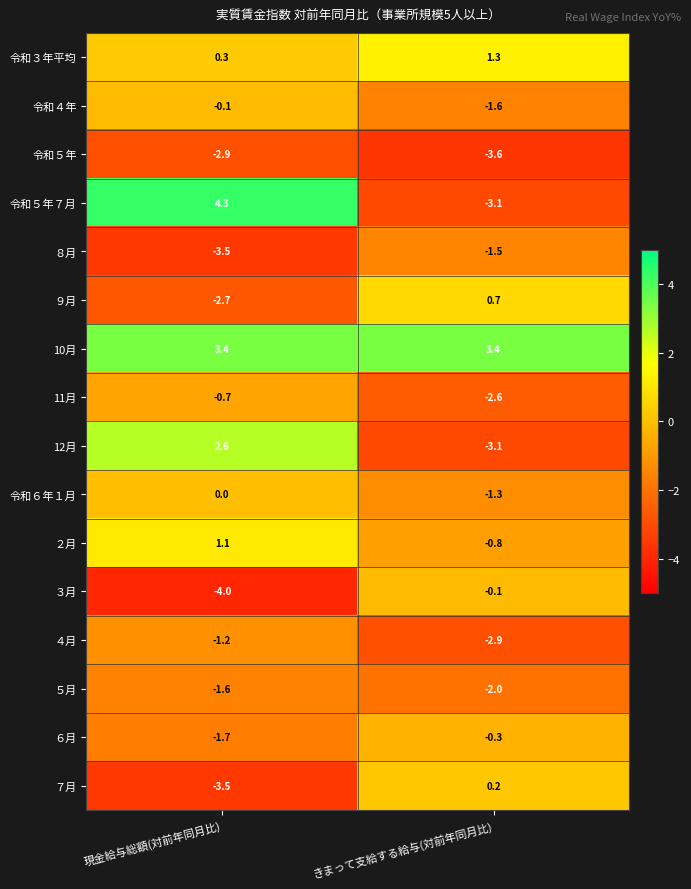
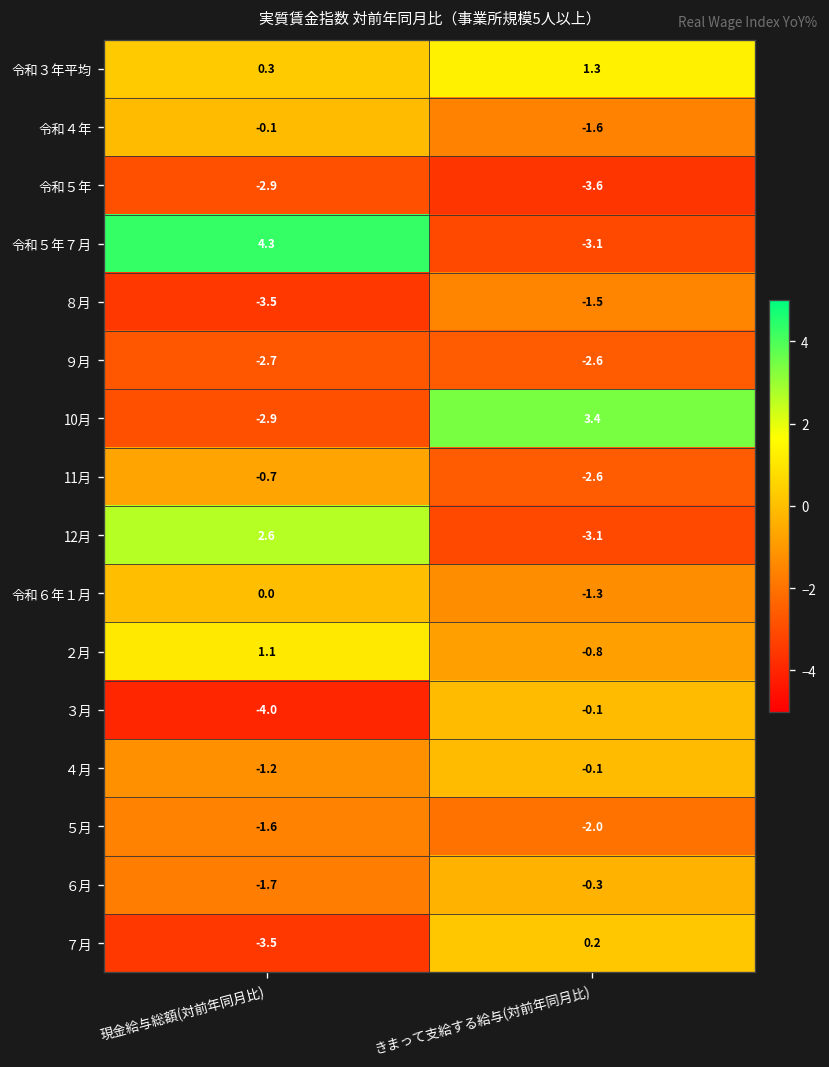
９月, きまって支給する給与(対前年同月比): 0.7 -> -2.6
10月, 現金給与総額(対前年同月比): 3.4 -> -2.9
４月, きまって支給する給与(対前年同月比): -2.9 -> -0.1
